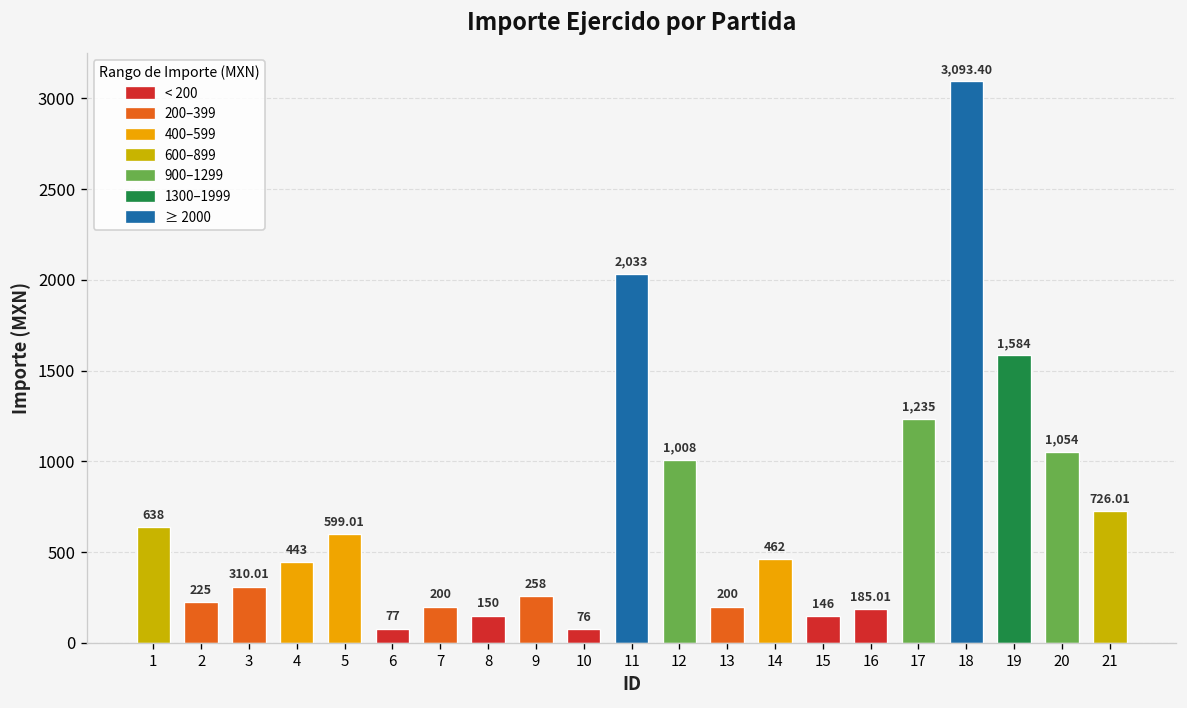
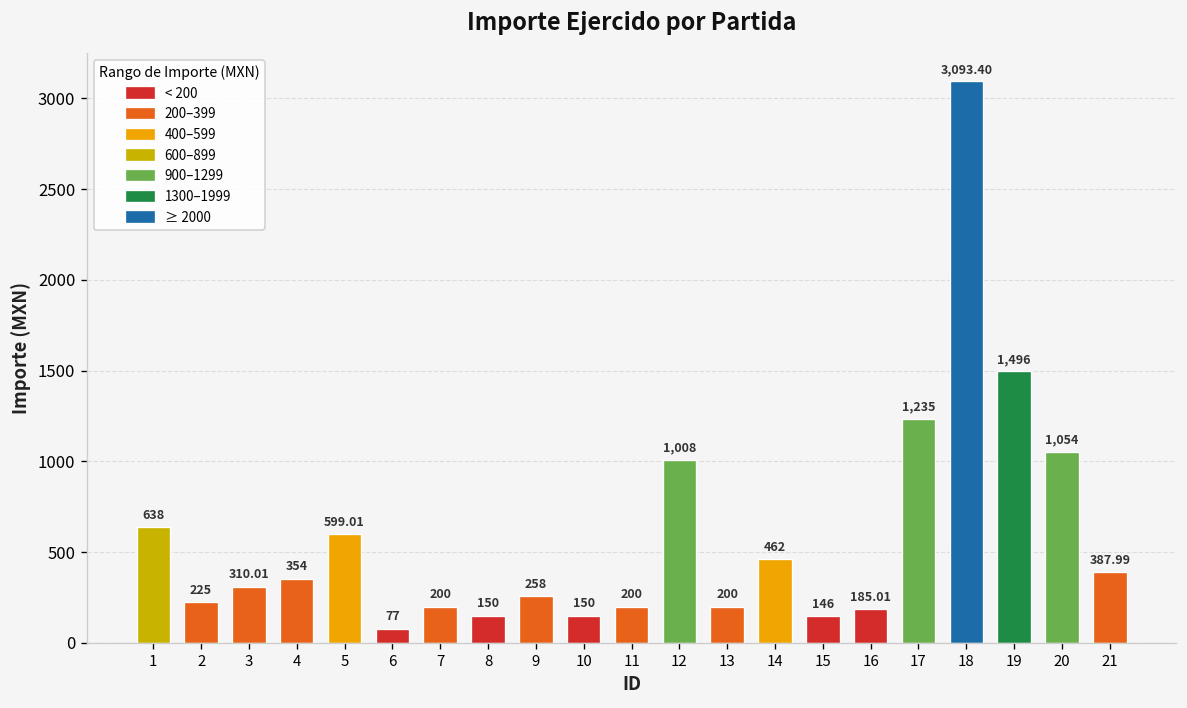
4: 443 -> 354
10: 76 -> 150
11: 2,033 -> 200
19: 1,584 -> 1,496
21: 726.01 -> 387.99
